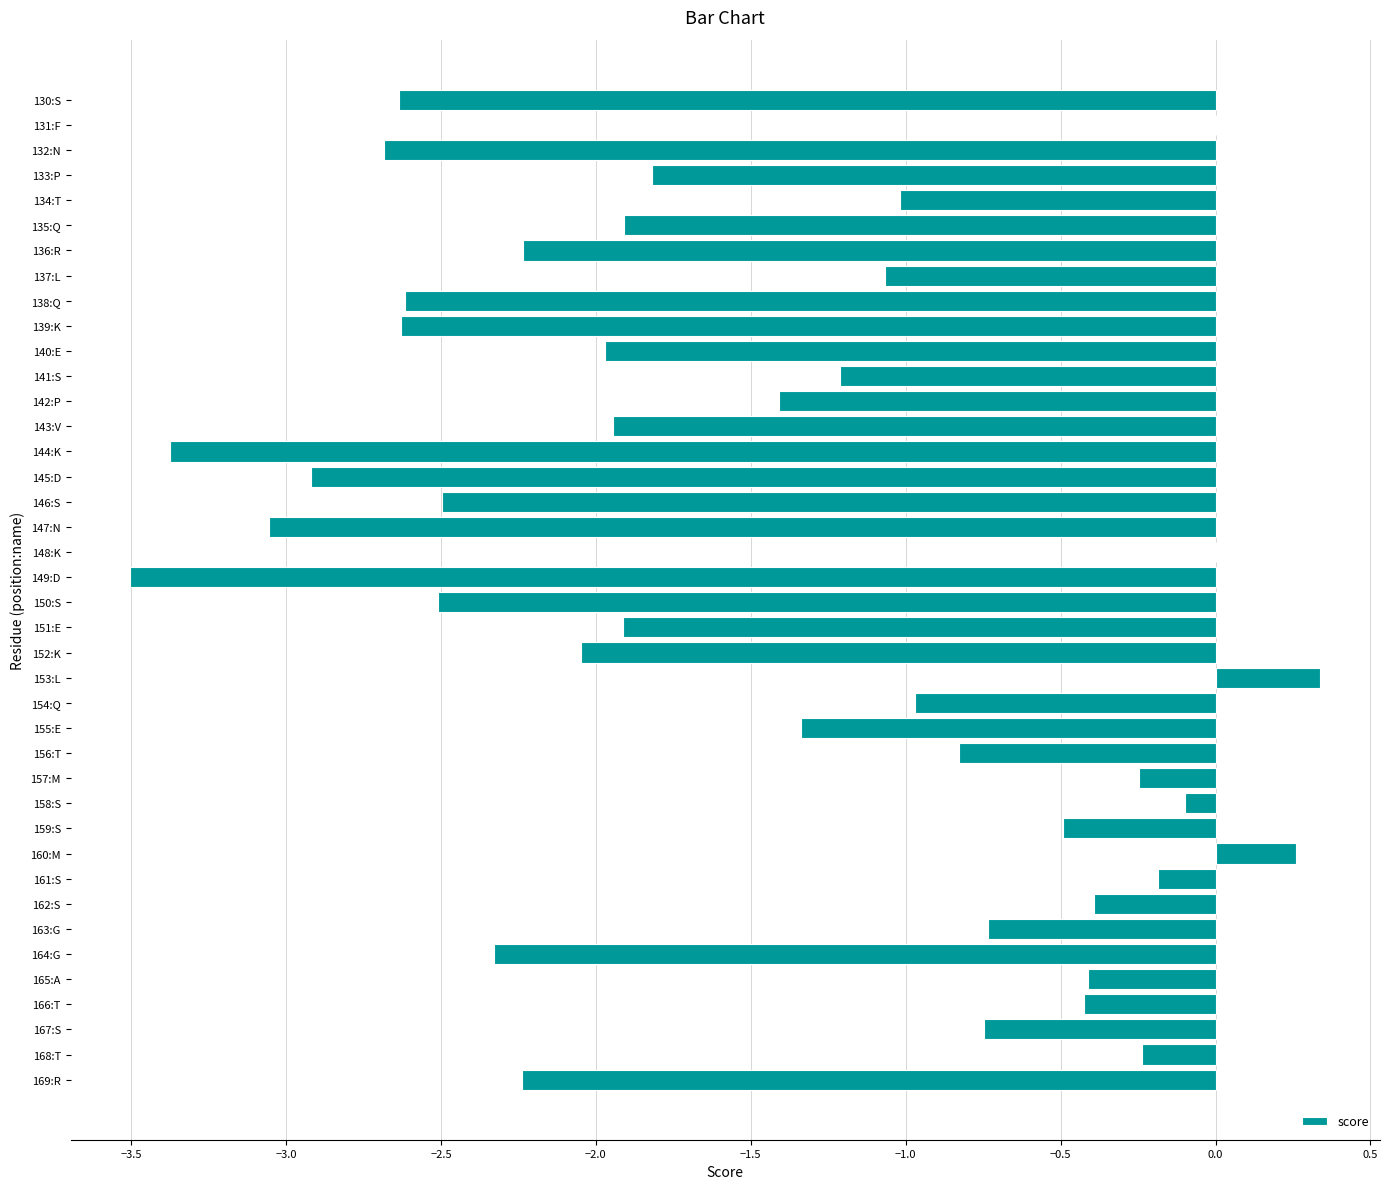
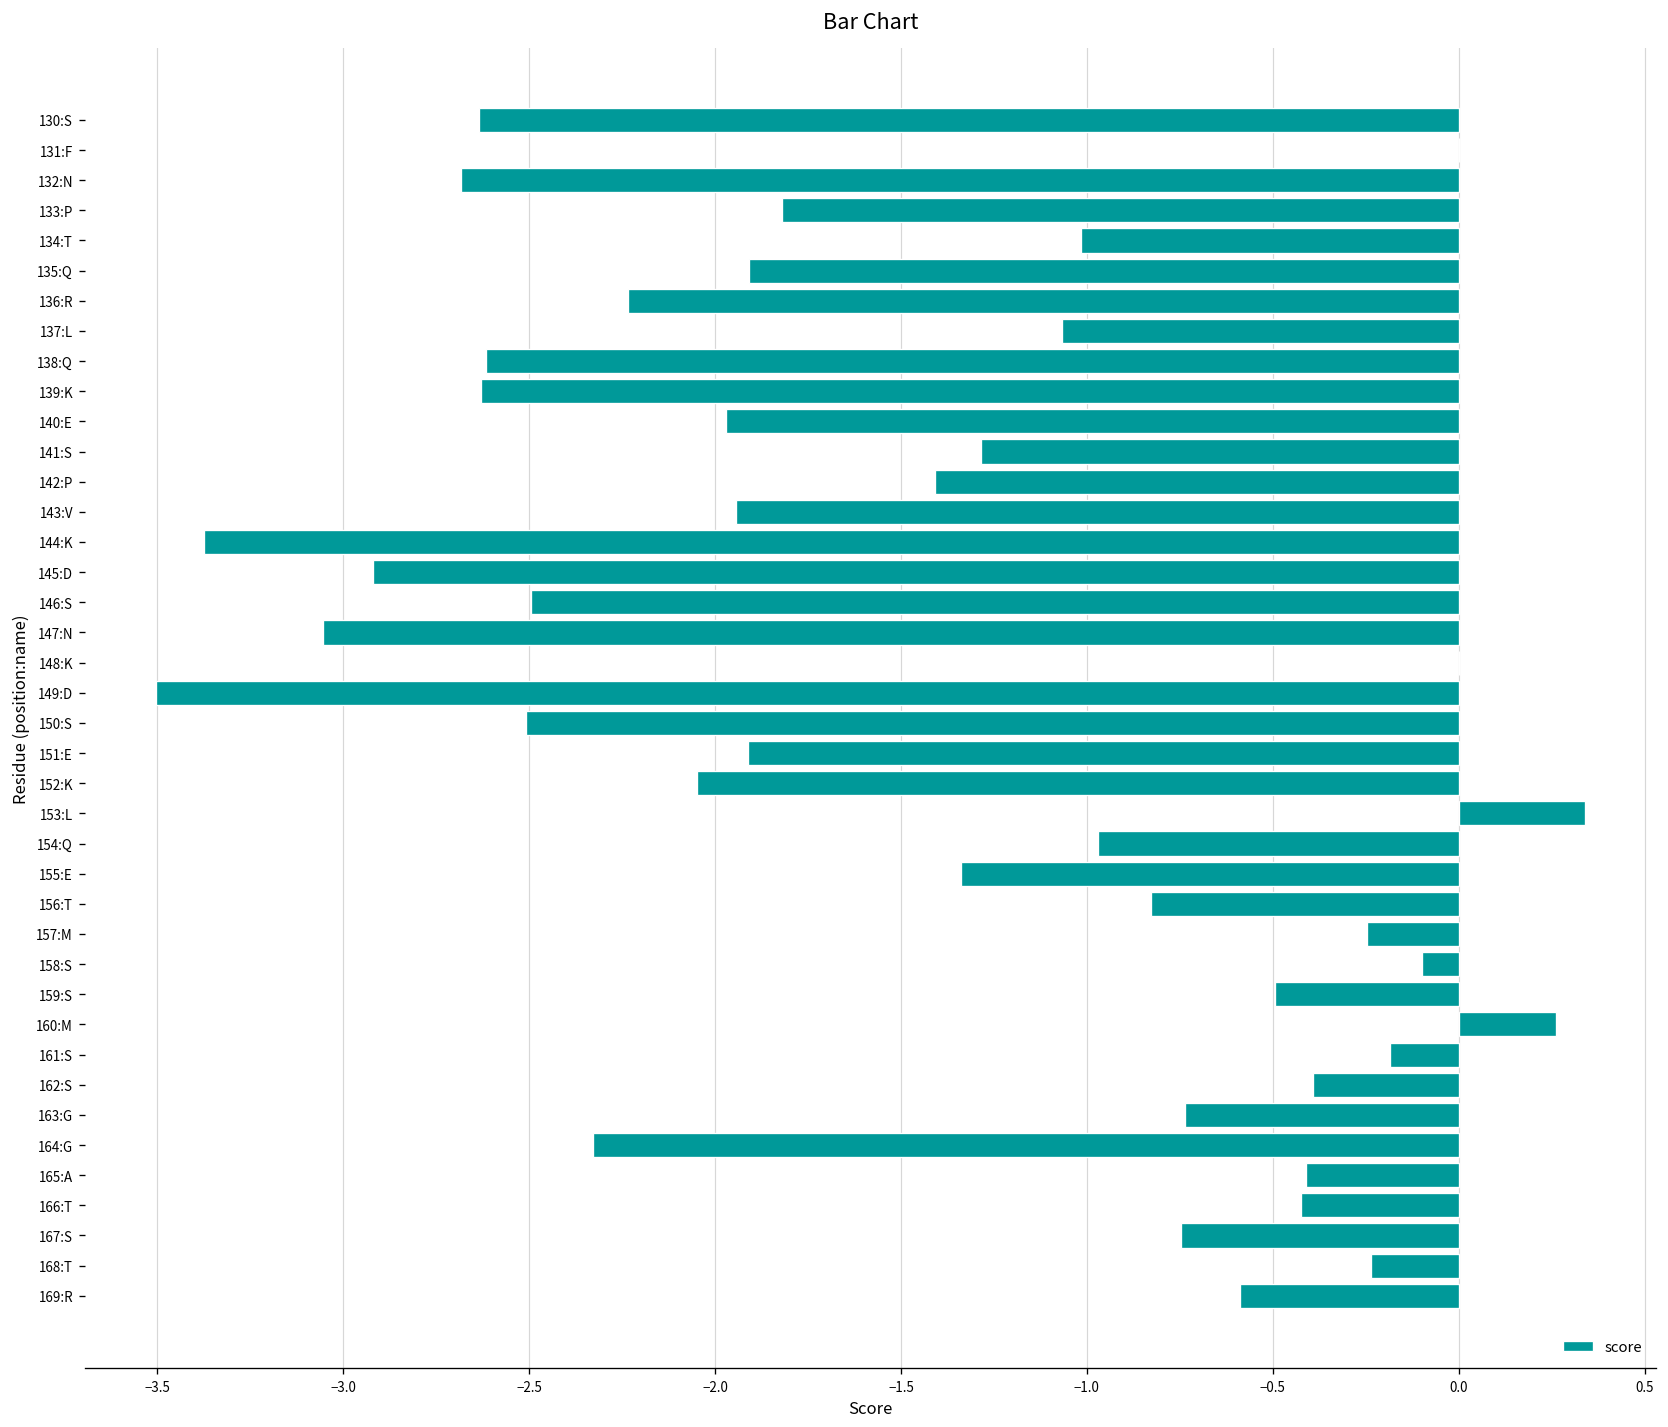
141:S: -1.21 -> -1.29
169:R: -2.24 -> -0.59
